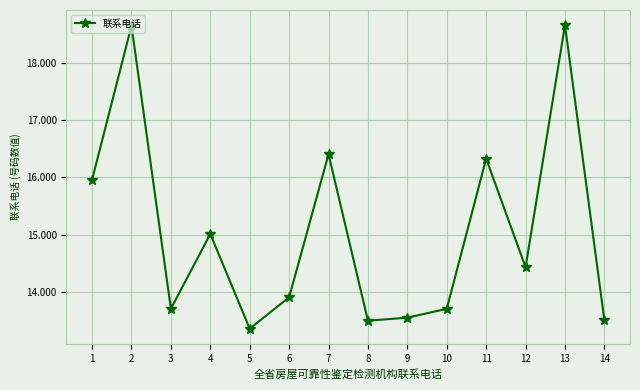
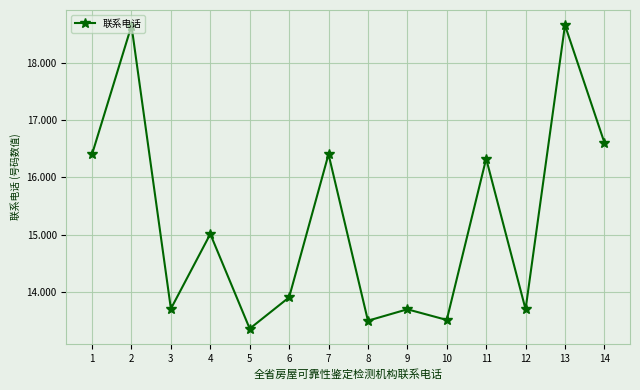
1: 16.0 -> 16.4
9: 13.6 -> 13.7
10: 13.7 -> 13.5
12: 14.4 -> 13.7
14: 13.5 -> 16.6
